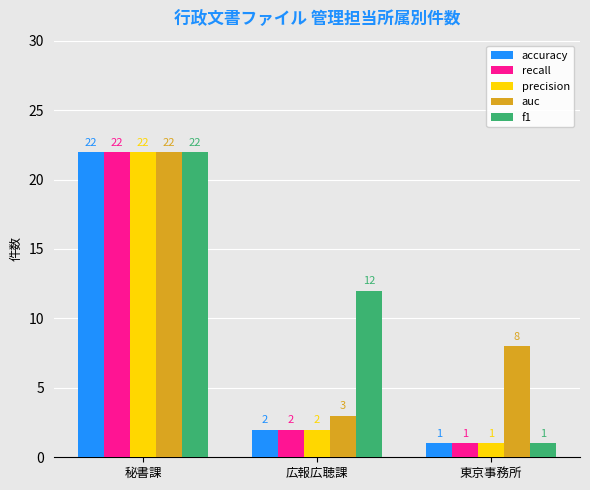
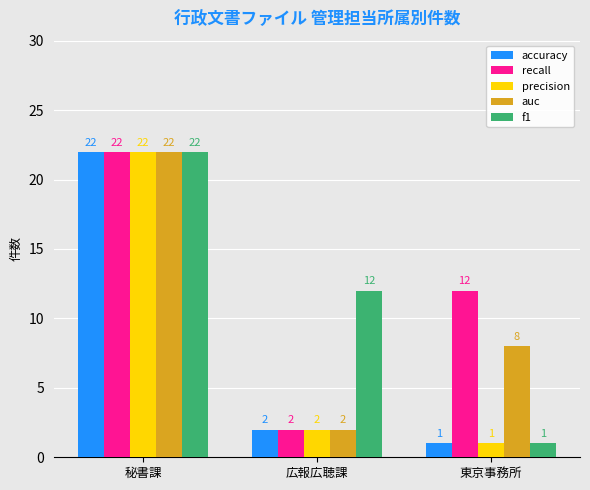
auc, 広報広聴課: 3 -> 2
recall, 東京事務所: 1 -> 12
